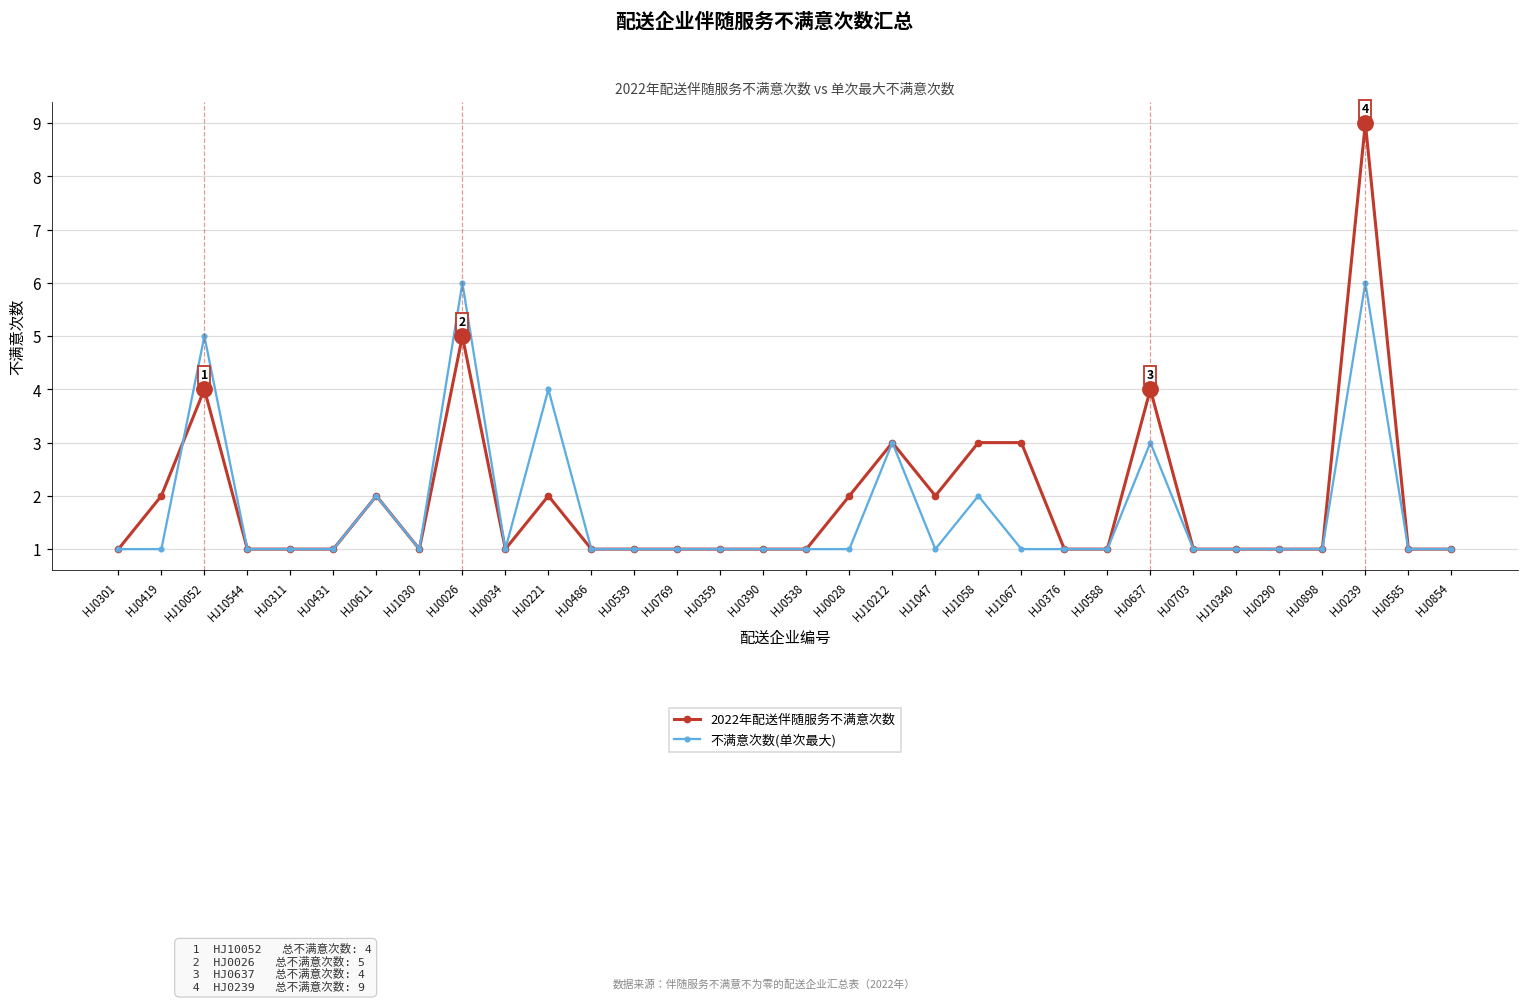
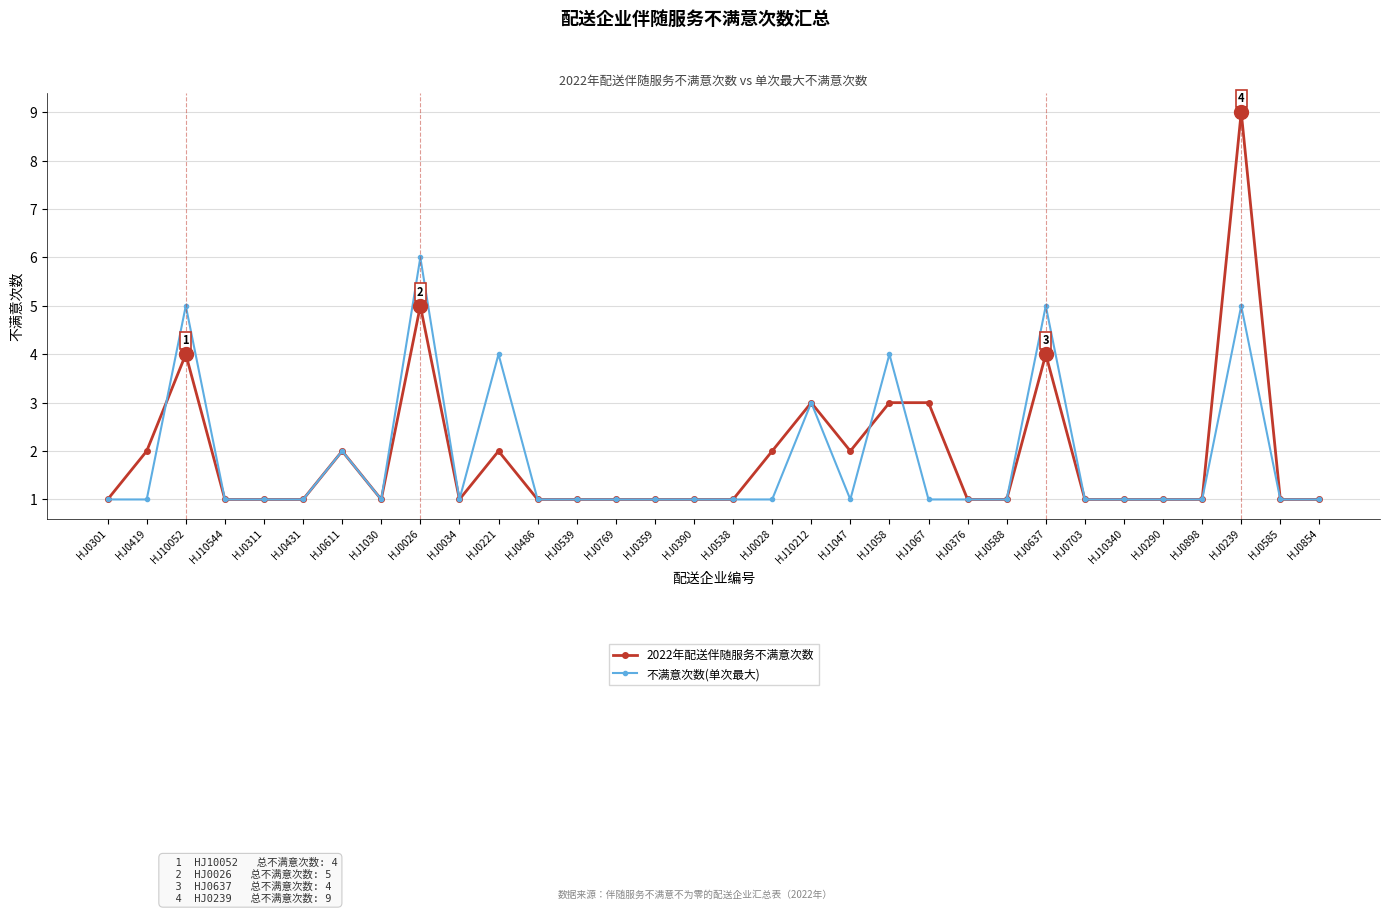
不满意次数(单次最大), HJ1058: 2 -> 4
不满意次数(单次最大), HJ0637: 3 -> 5
不满意次数(单次最大), HJ0239: 6 -> 5
